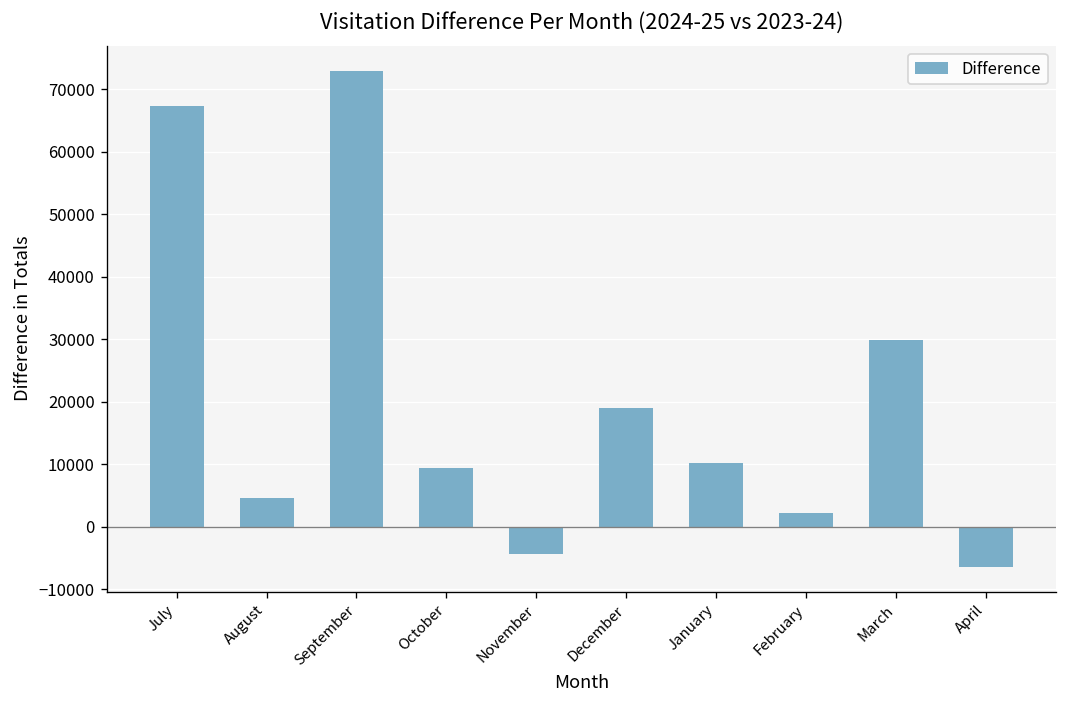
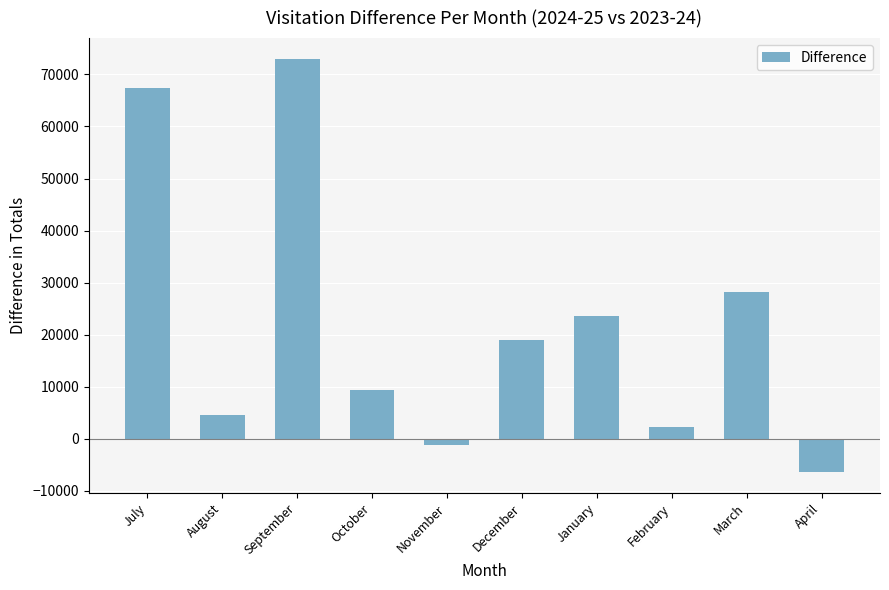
November: -4000 -> -1000
January: 10000 -> 24000
March: 30000 -> 28000
